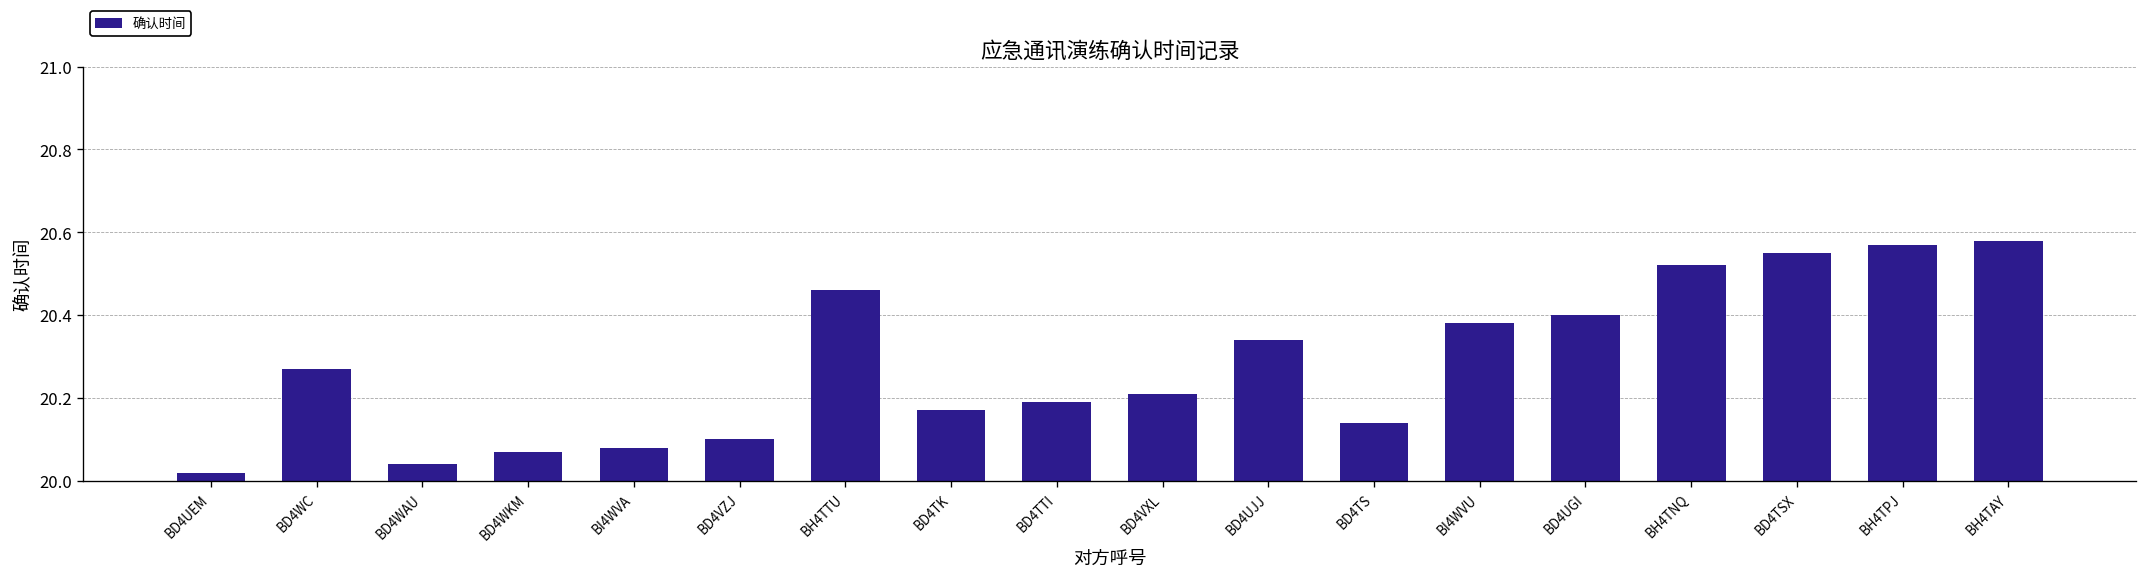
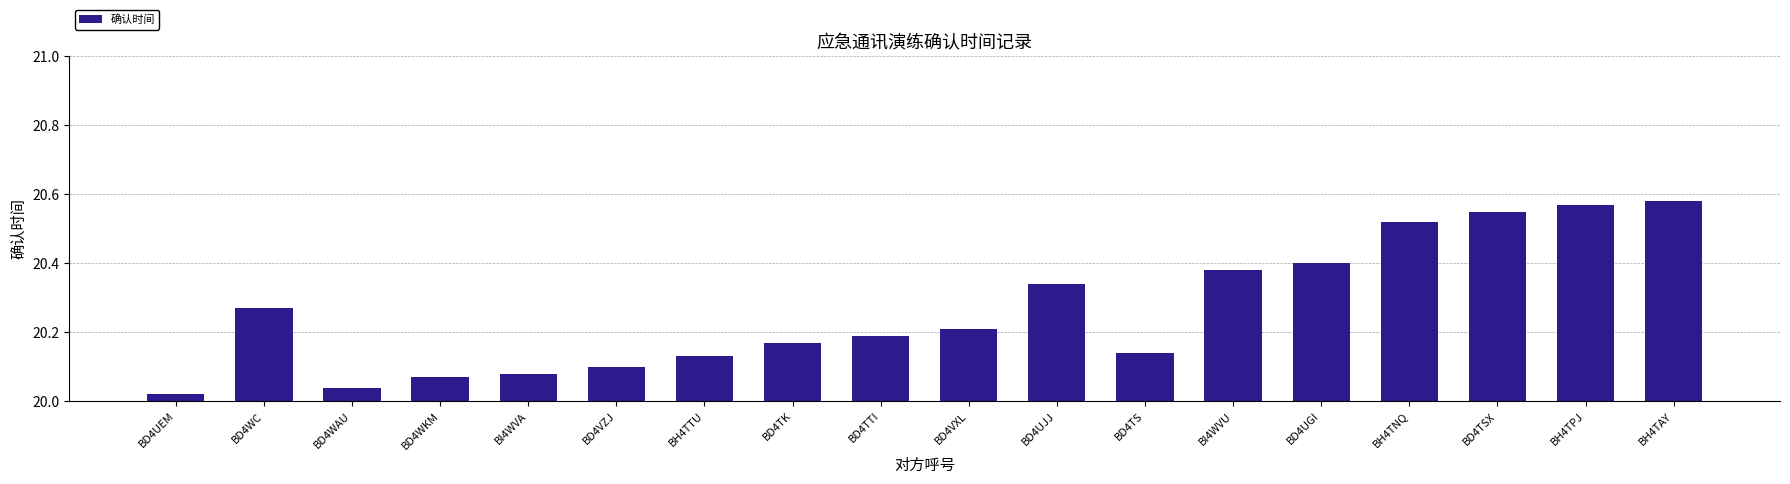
BH4TTU: 20.46 -> 20.13
